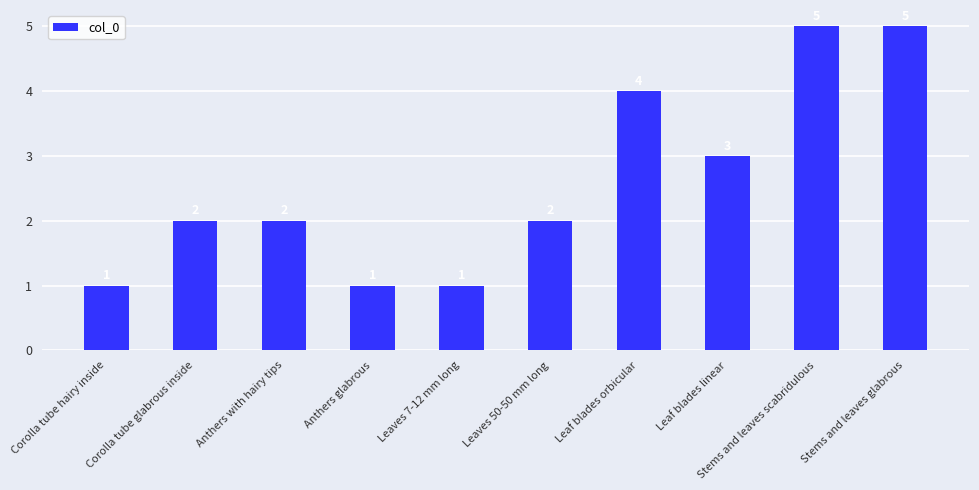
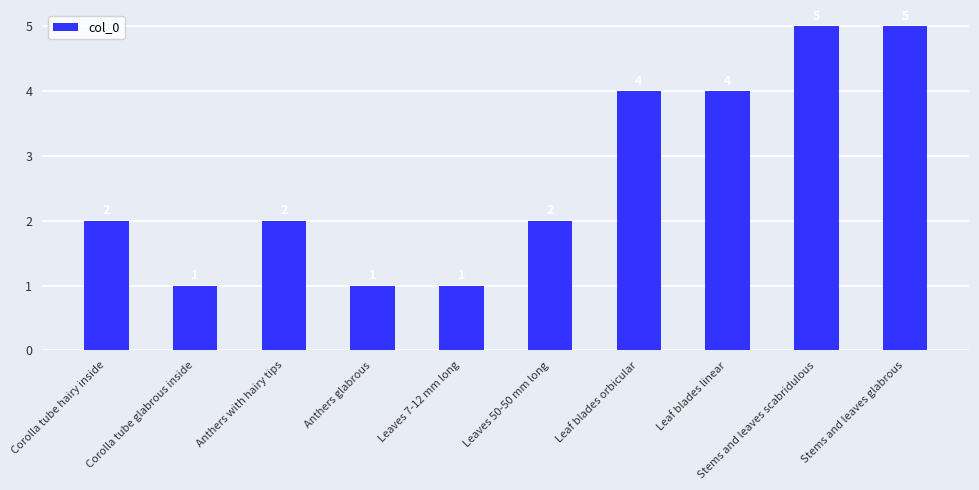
Corolla tube hairy inside: 1 -> 2
Corolla tube glabrous inside: 2 -> 1
Leaf blades linear: 3 -> 4
